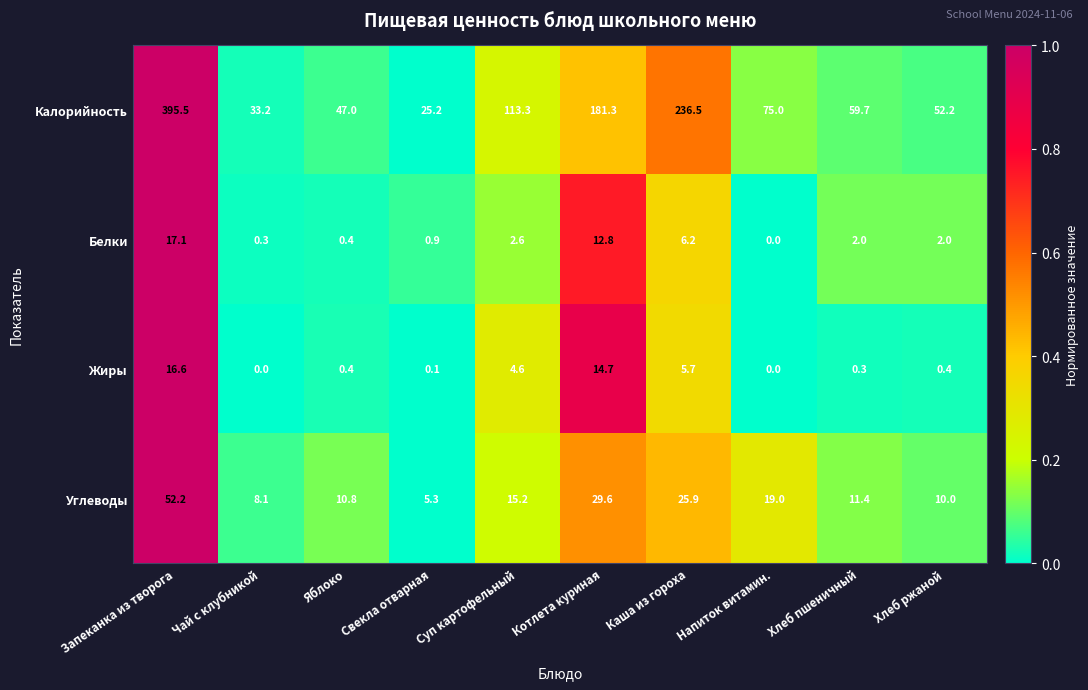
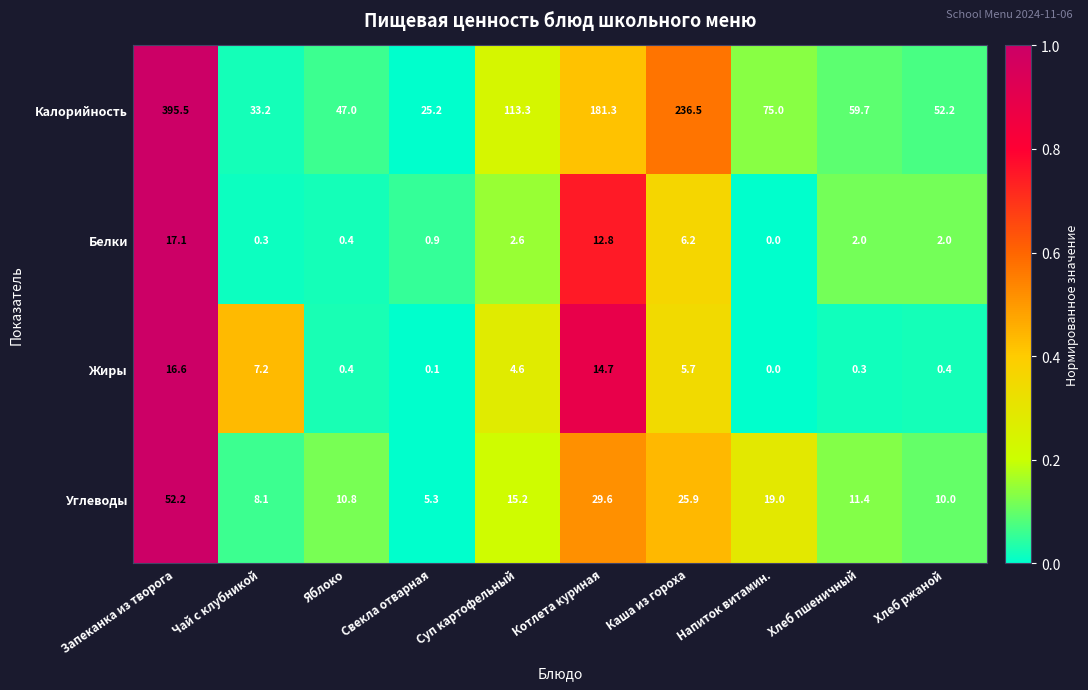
Жиры, Чай с клубникой: 0.0 -> 7.2
